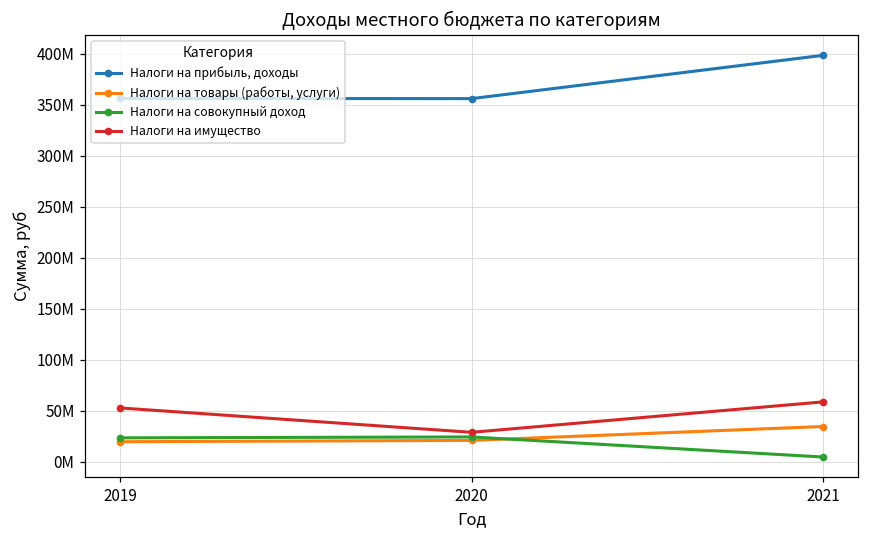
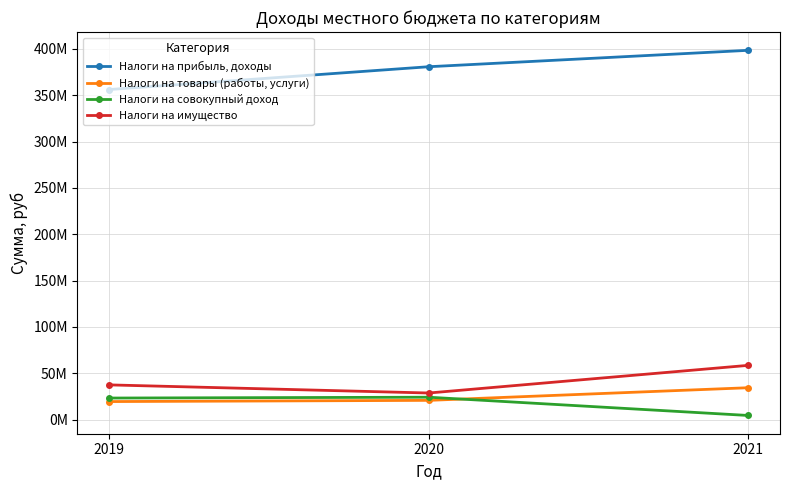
Налоги на имущество, 2019: 50000000 -> 40000000
Налоги на прибыль, доходы, 2020: 360000000 -> 380000000
